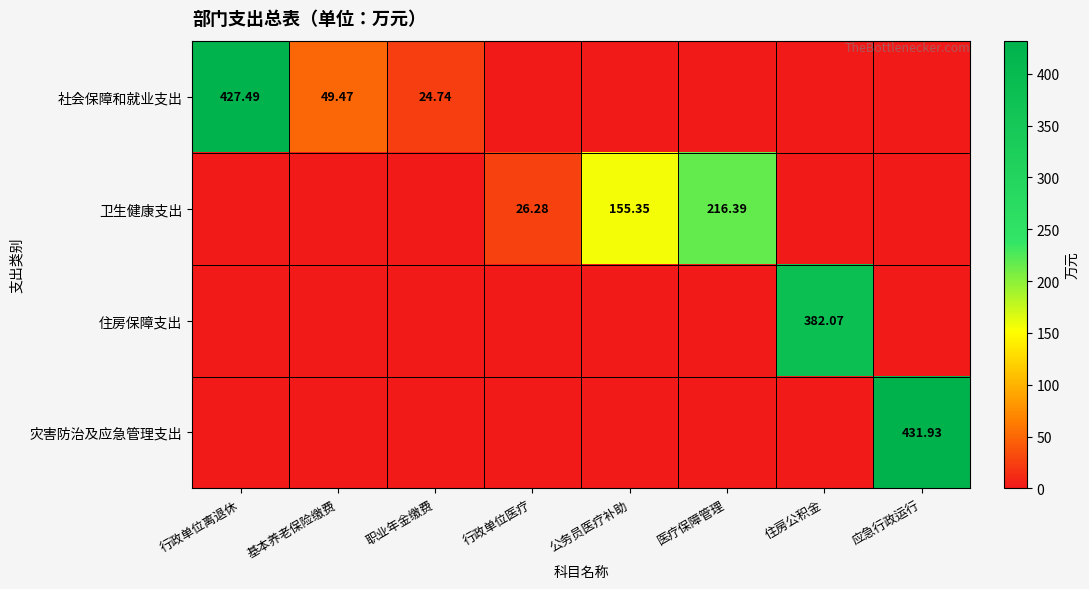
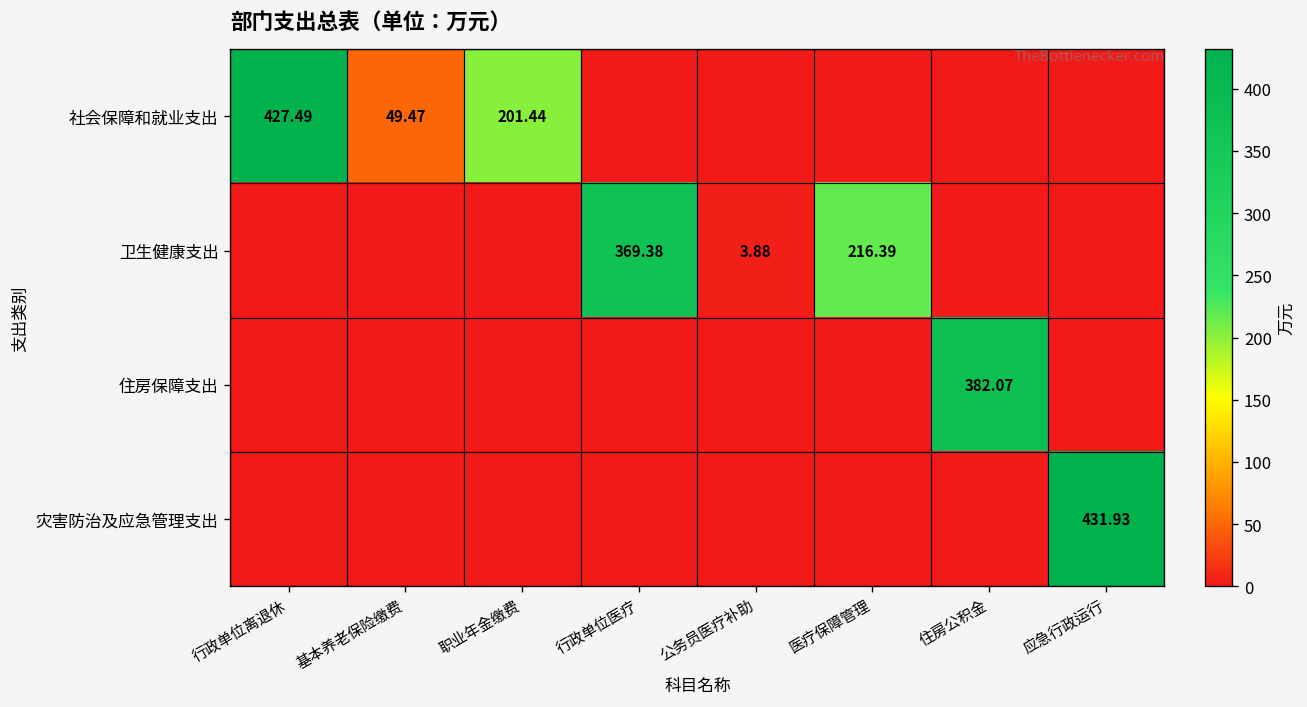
社会保障和就业支出, 职业年金缴费: 24.74 -> 201.44
卫生健康支出, 行政单位医疗: 26.28 -> 369.38
卫生健康支出, 公务员医疗补助: 155.35 -> 3.88
